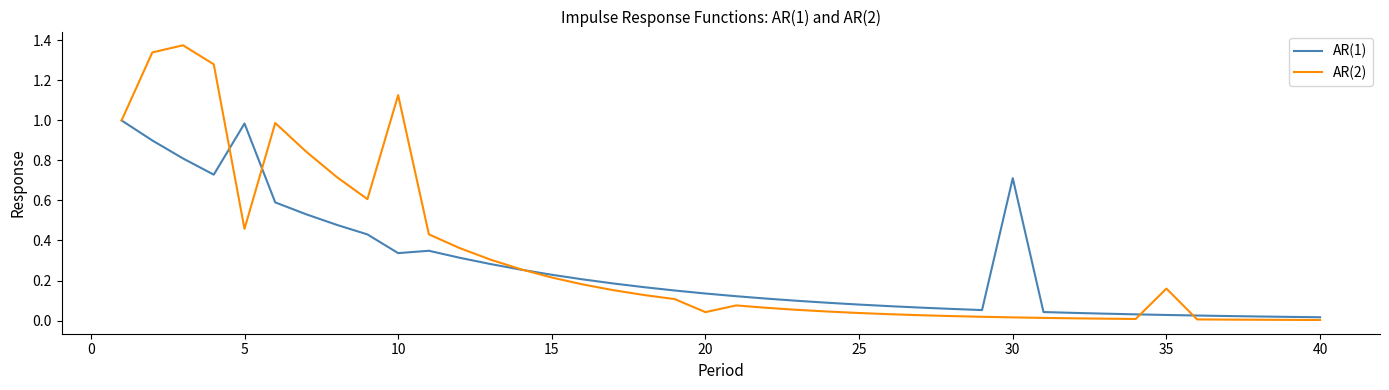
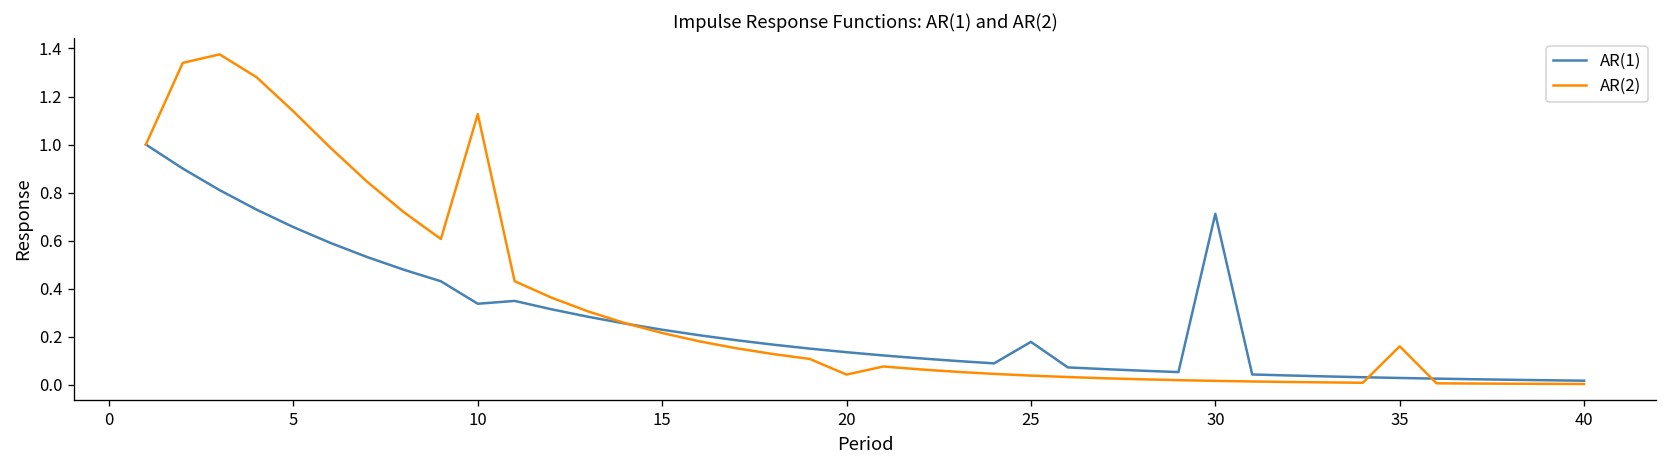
AR(1), 5: 0.98 -> 0.66
AR(2), 5: 0.46 -> 1.14
AR(1), 25: 0.08 -> 0.18
